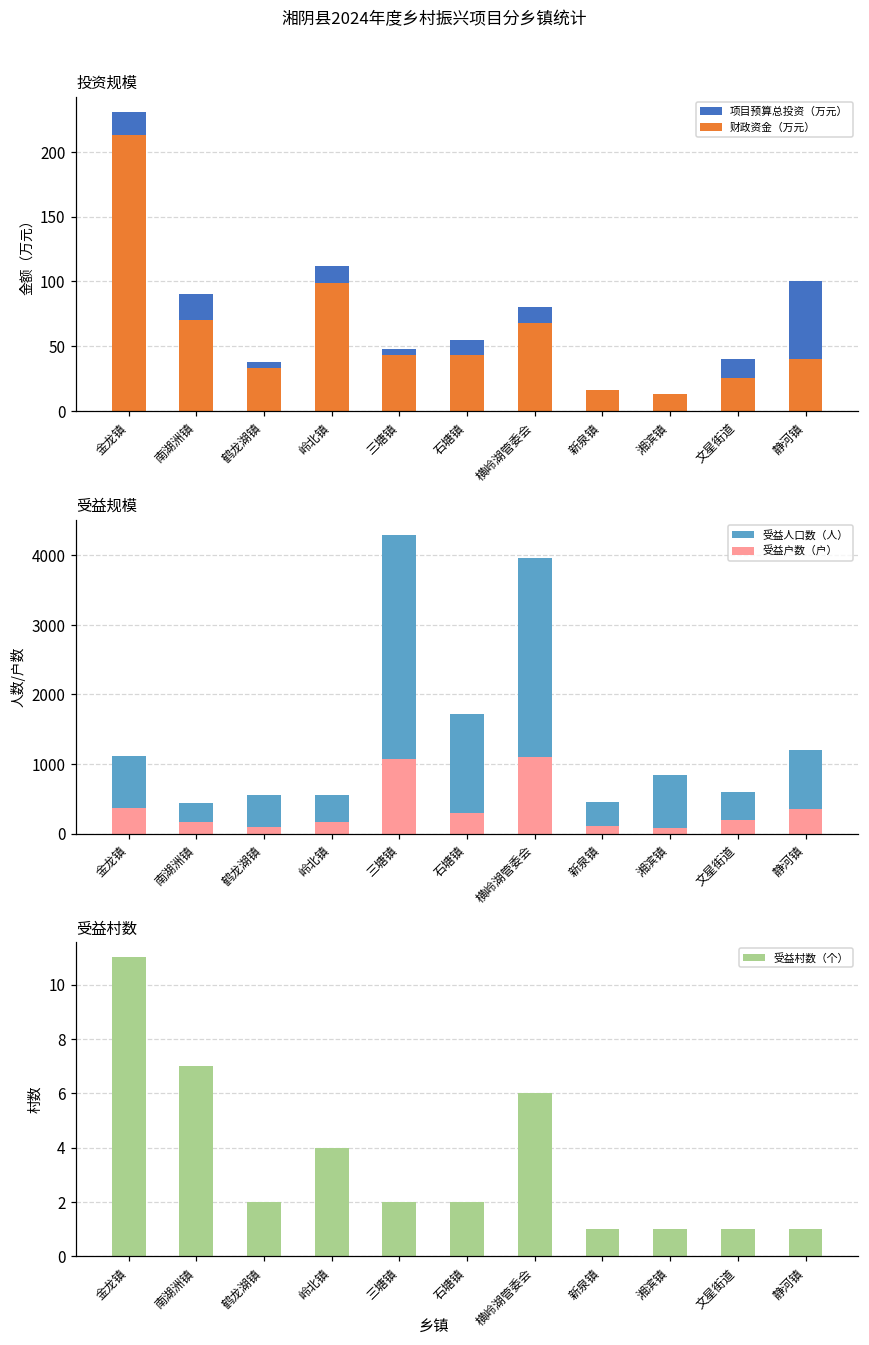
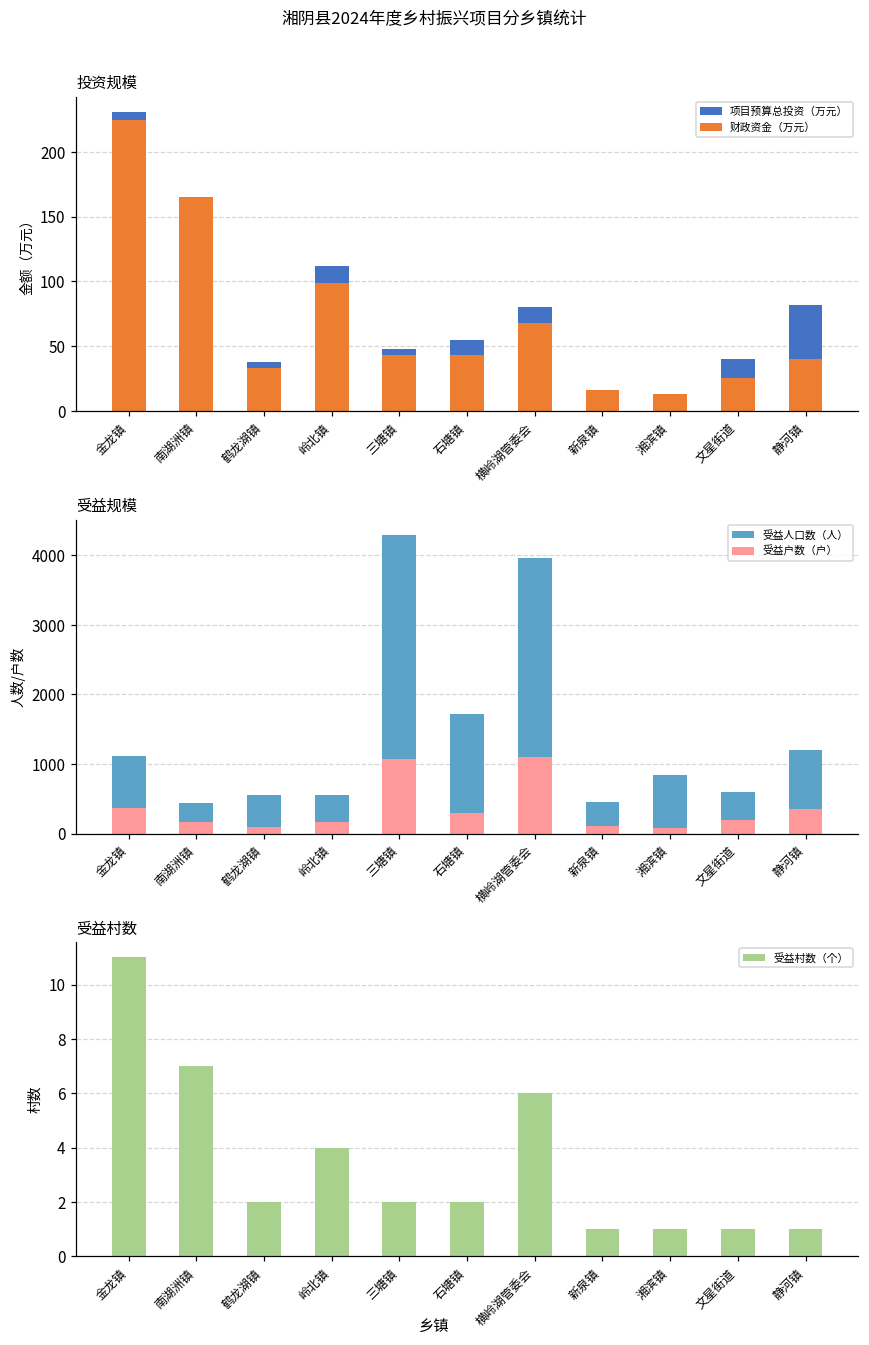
投资规模, 财政资金（万元）, 金龙镇: 213 -> 225
投资规模, 财政资金（万元）, 南湖洲镇: 70 -> 165
投资规模, 项目预算总投资（万元）, 静河镇: 100 -> 82
